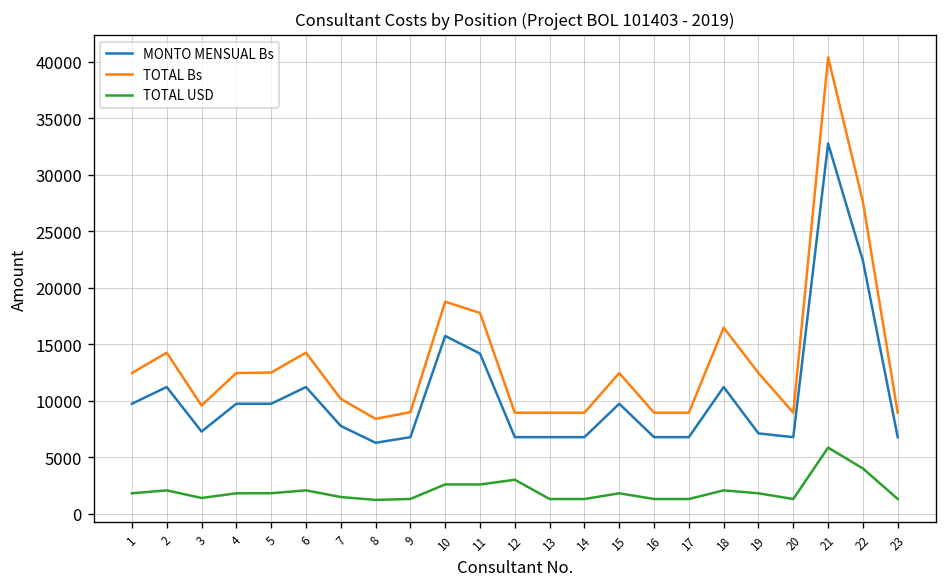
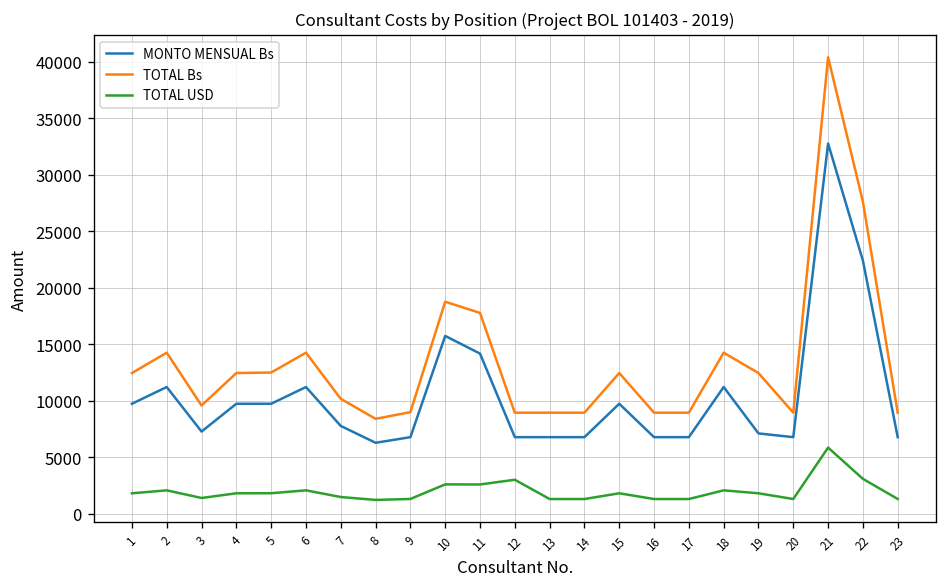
TOTAL Bs, 18: 16000 -> 14000
TOTAL USD, 22: 4000 -> 3000
